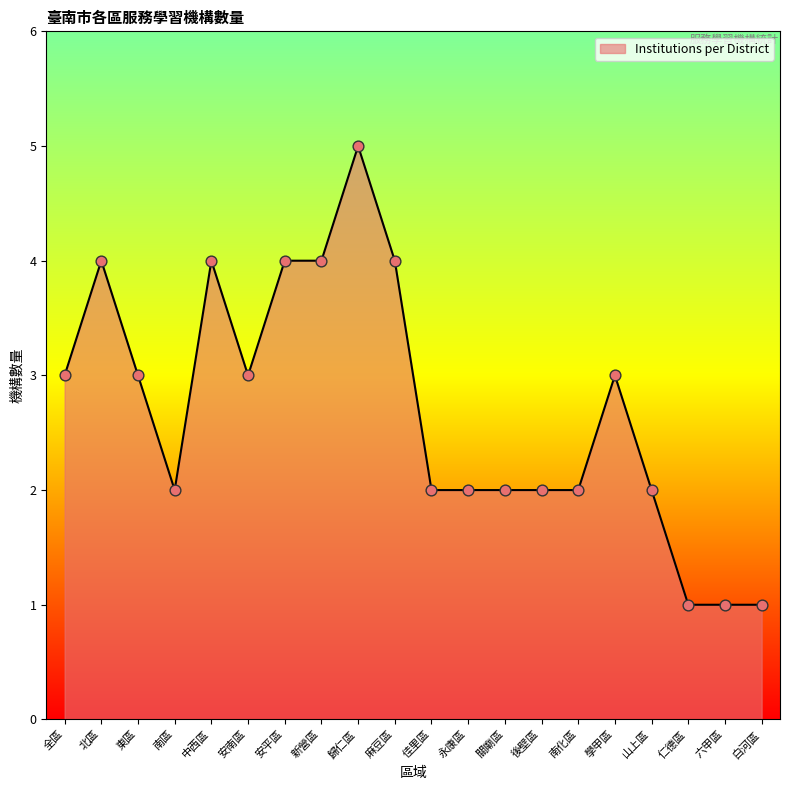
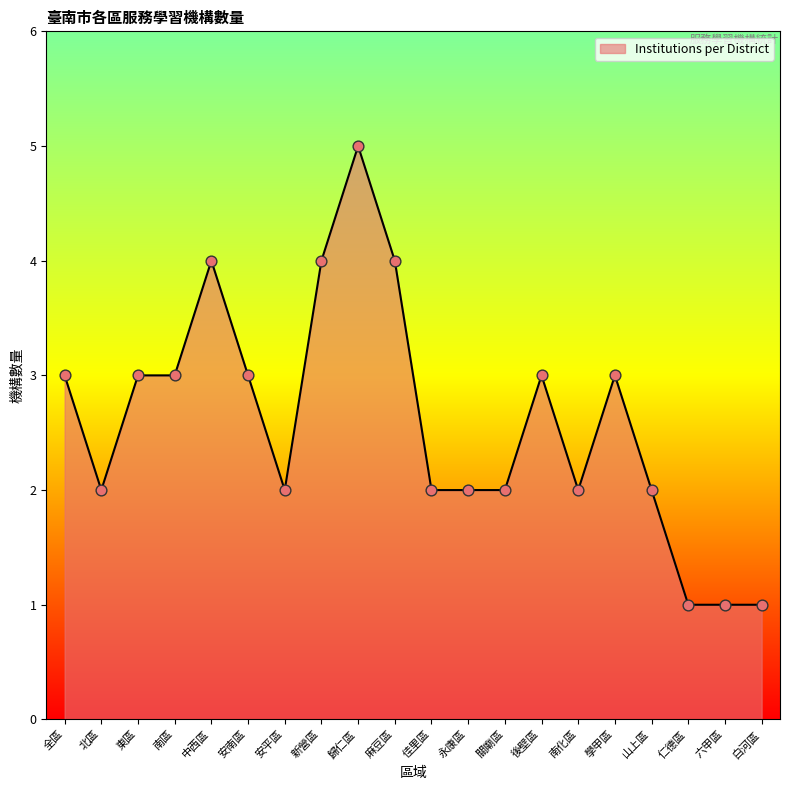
北區: 4 -> 2
南區: 2 -> 3
安平區: 4 -> 2
後壁區: 2 -> 3
